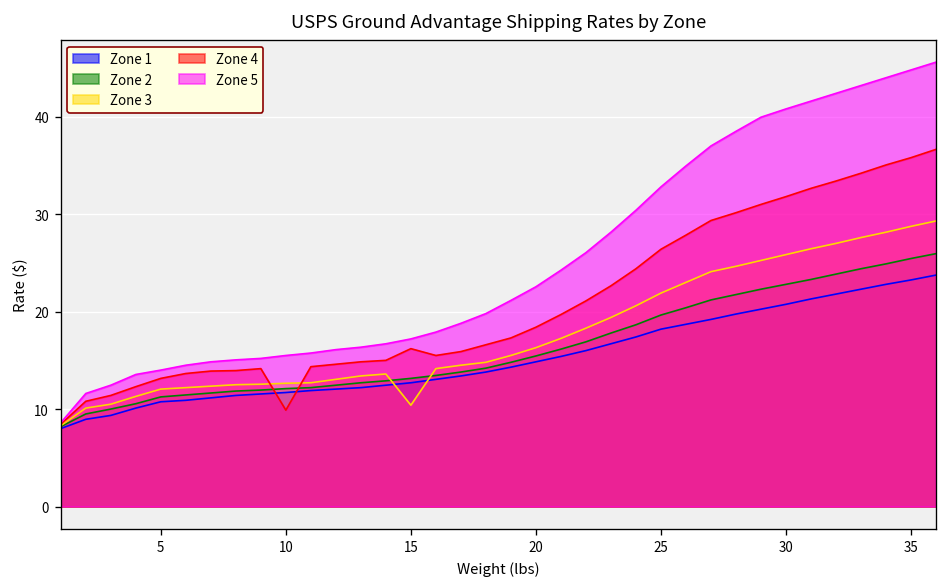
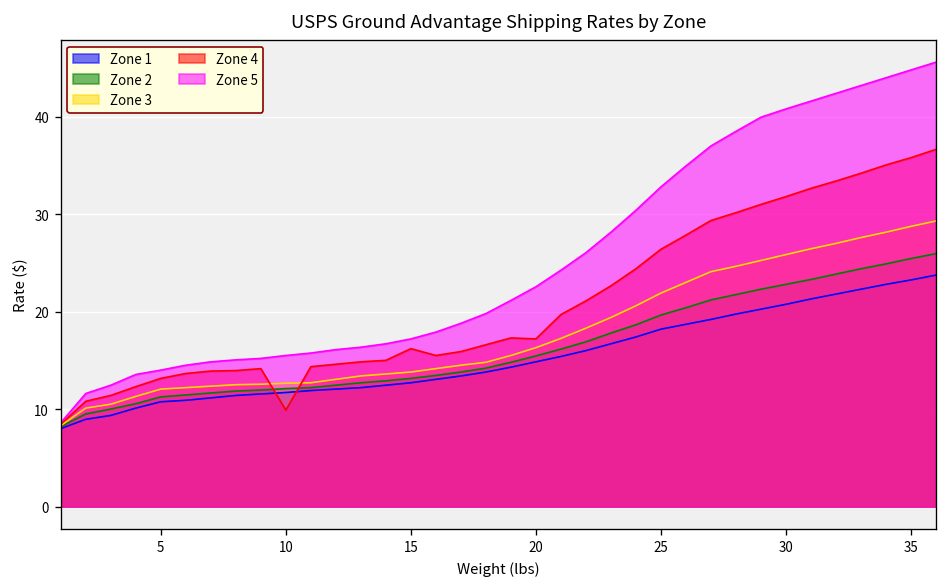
Zone 3, 15: 10 -> 14
Zone 4, 20: 18 -> 17
